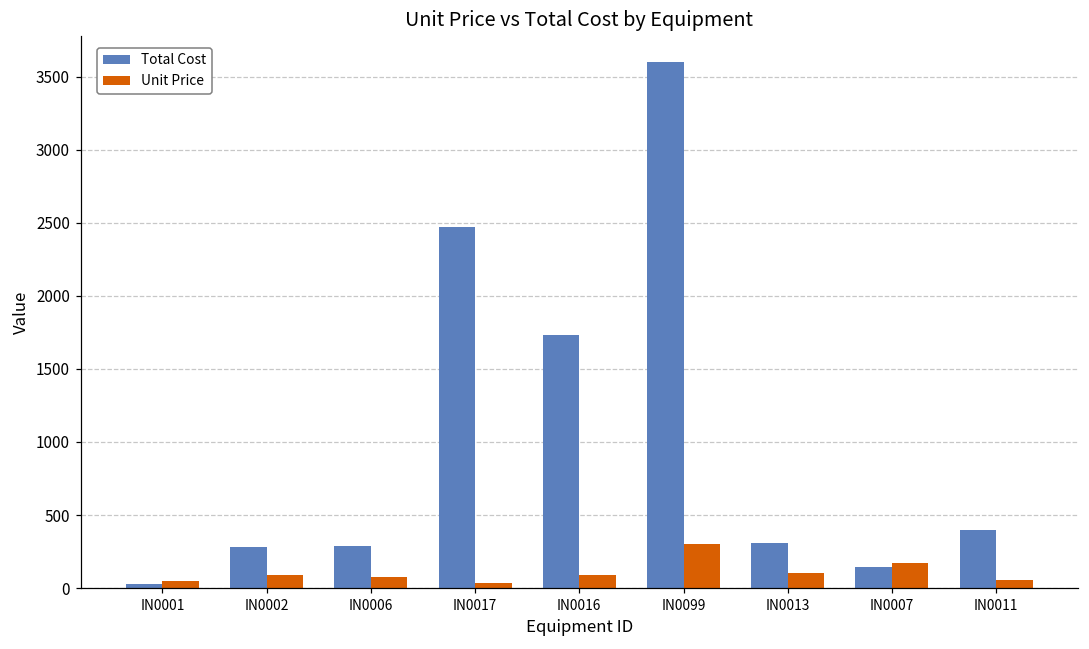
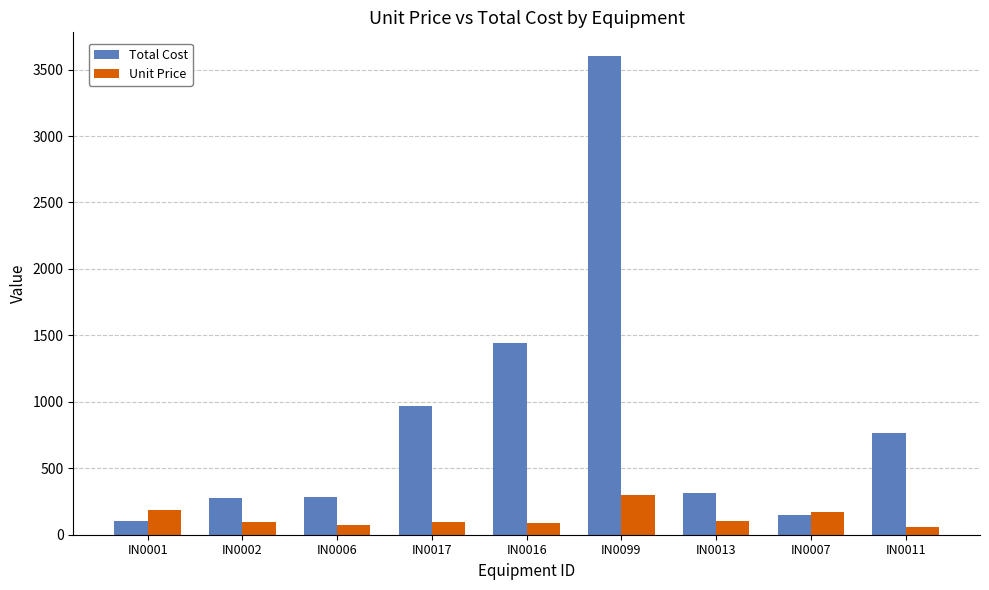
Total Cost, IN0001: 30 -> 100
Unit Price, IN0001: 50 -> 190
Total Cost, IN0017: 2470 -> 970
Unit Price, IN0017: 30 -> 100
Total Cost, IN0016: 1730 -> 1440
Total Cost, IN0011: 400 -> 770
